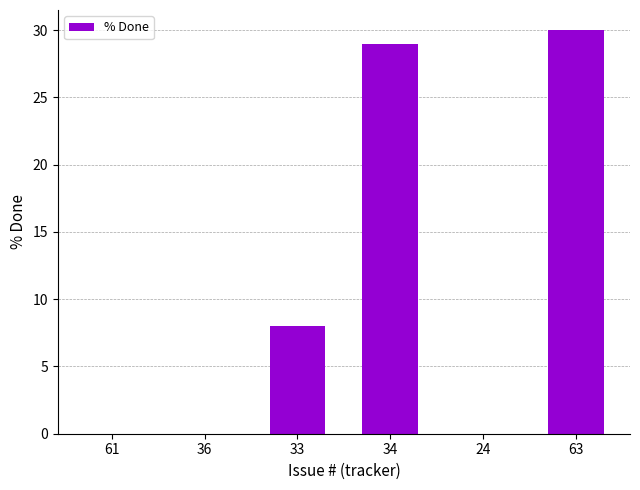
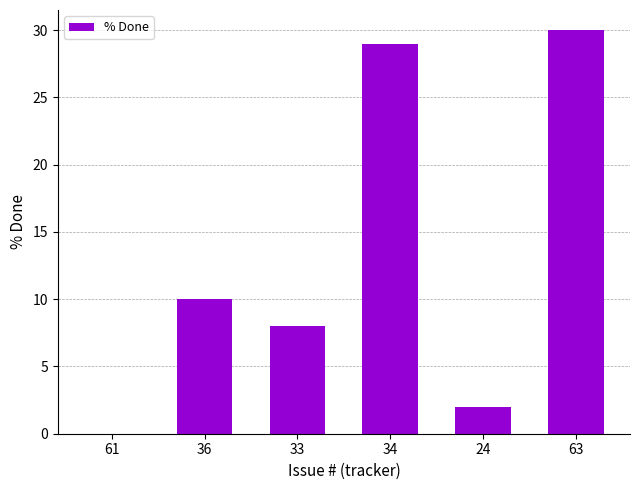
36: 0 -> 10
24: 0 -> 2
